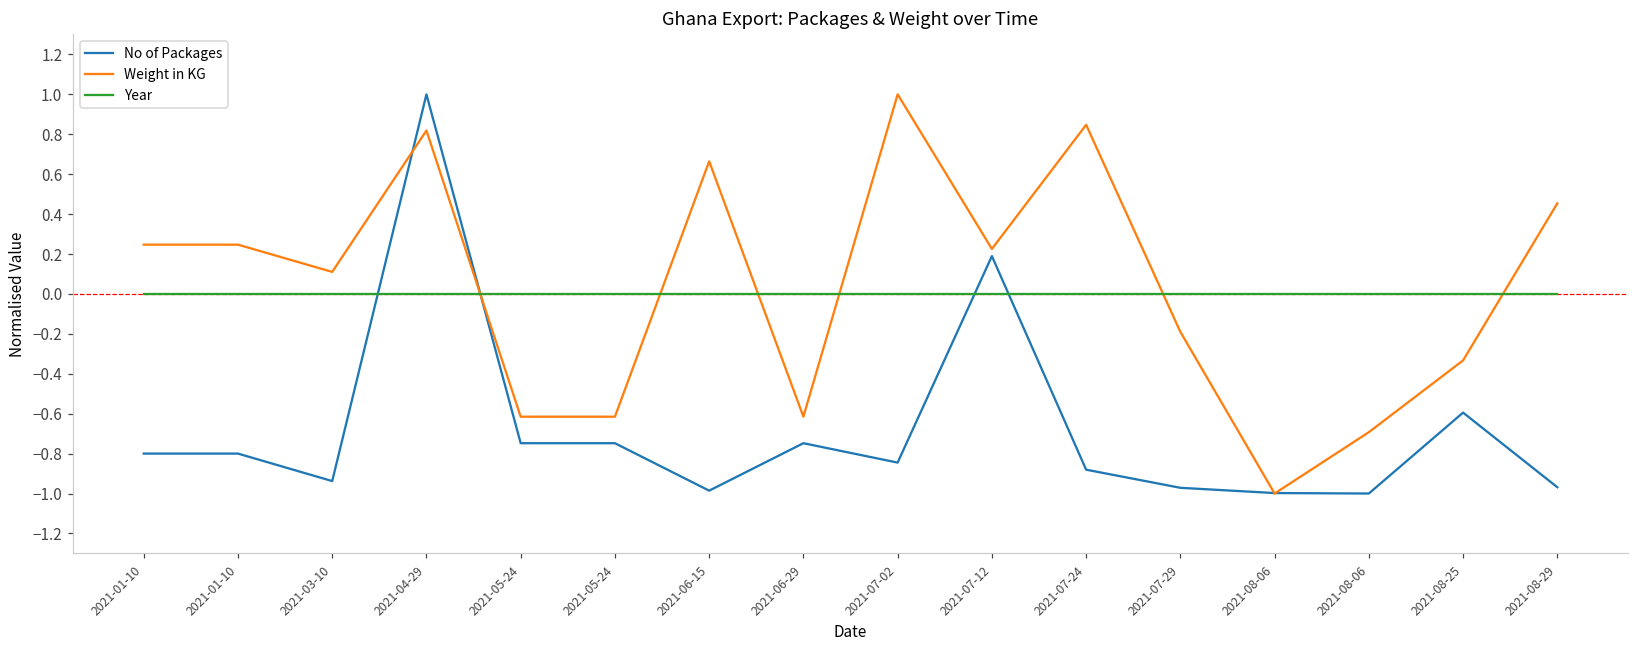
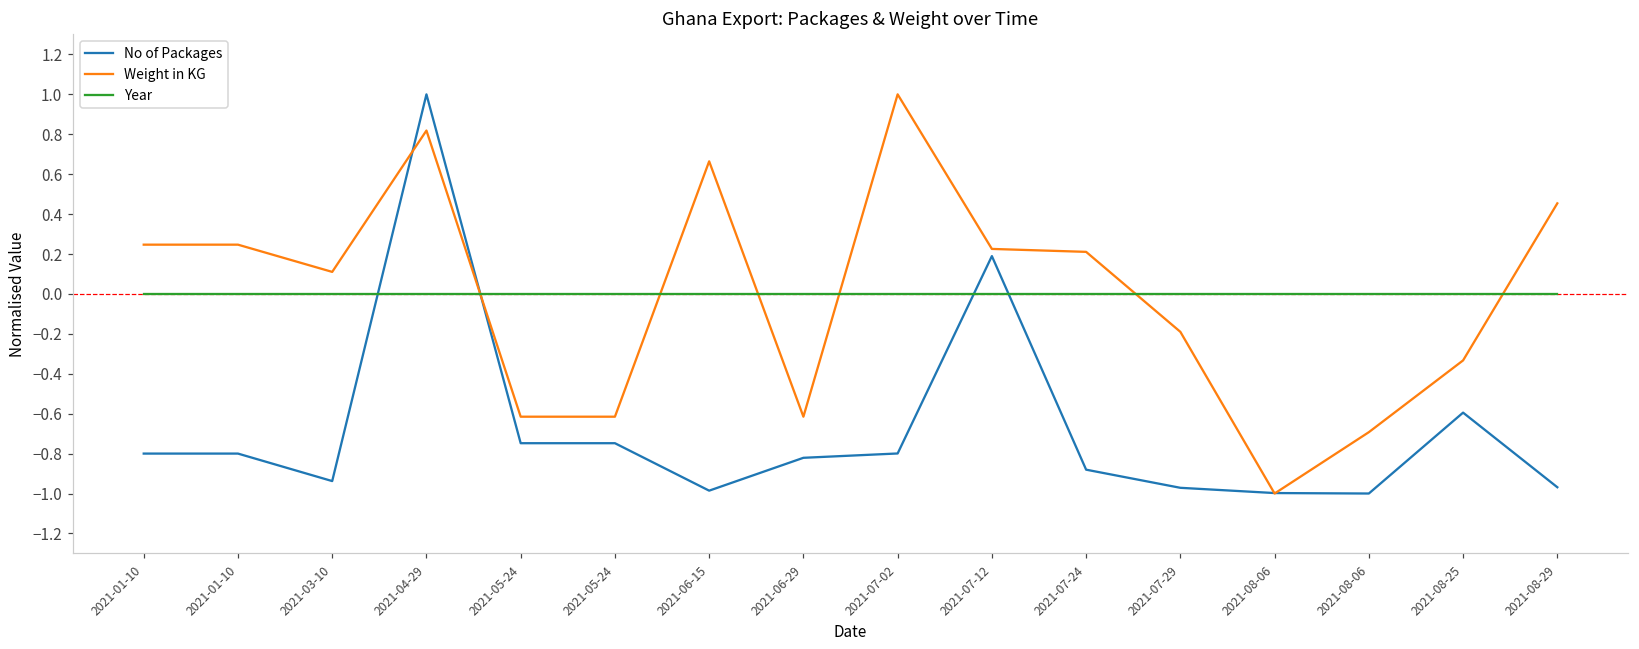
No of Packages, 2021-06-29: -0.75 -> -0.82
No of Packages, 2021-07-02: -0.85 -> -0.80
Weight in KG, 2021-07-24: 0.85 -> 0.21
